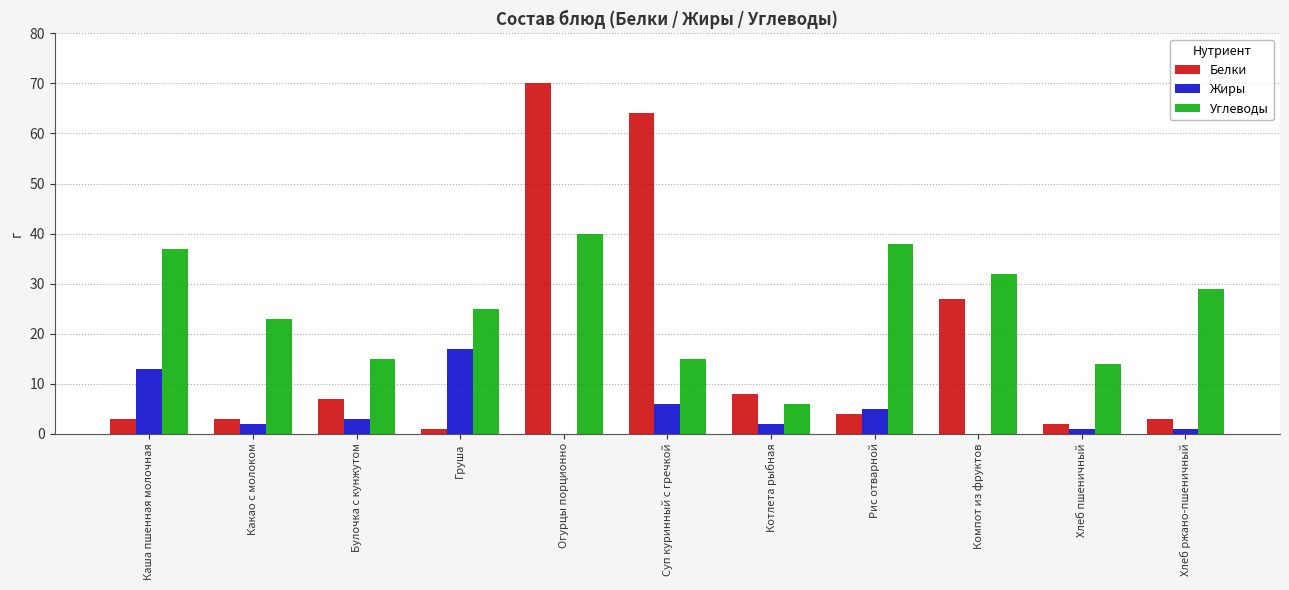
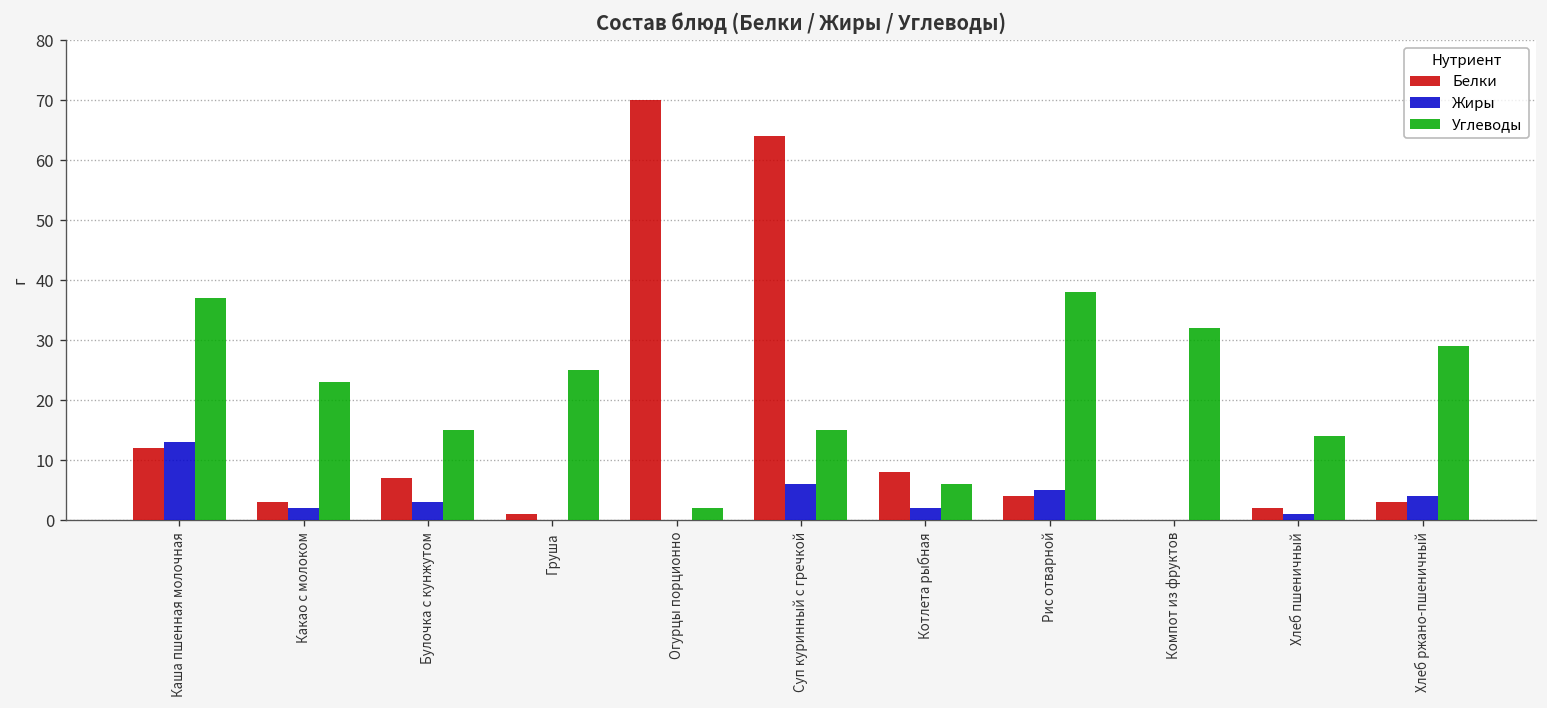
Белки, Каша пшенная молочная: 3 -> 12
Жиры, Груша: 17 -> 0
Углеводы, Огурцы порционно: 40 -> 2
Белки, Компот из фруктов: 27 -> 0
Жиры, Хлеб ржано-пшеничный: 1 -> 4
